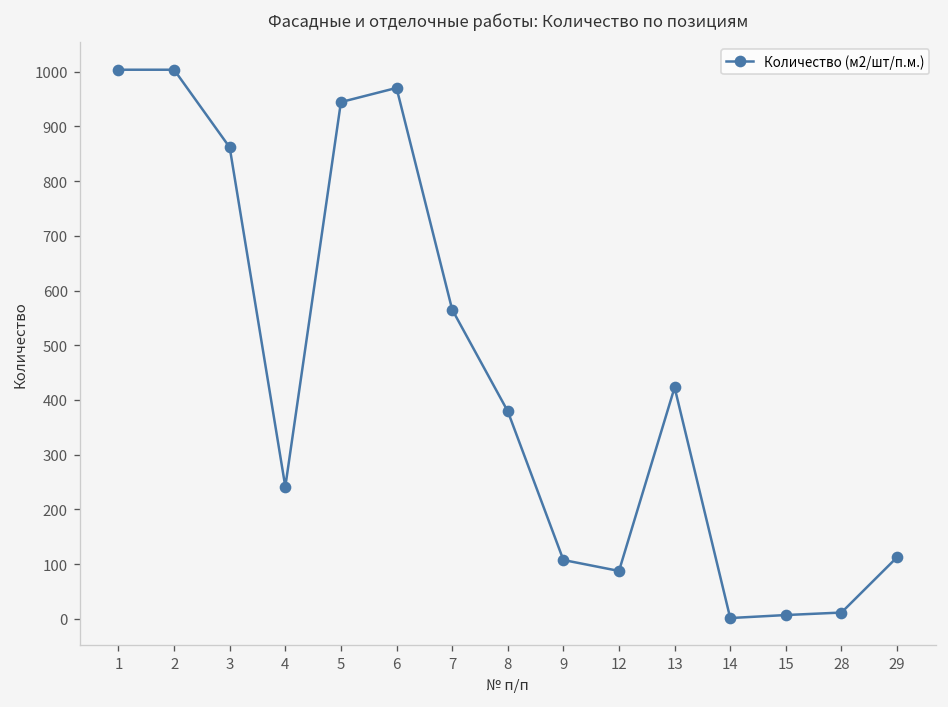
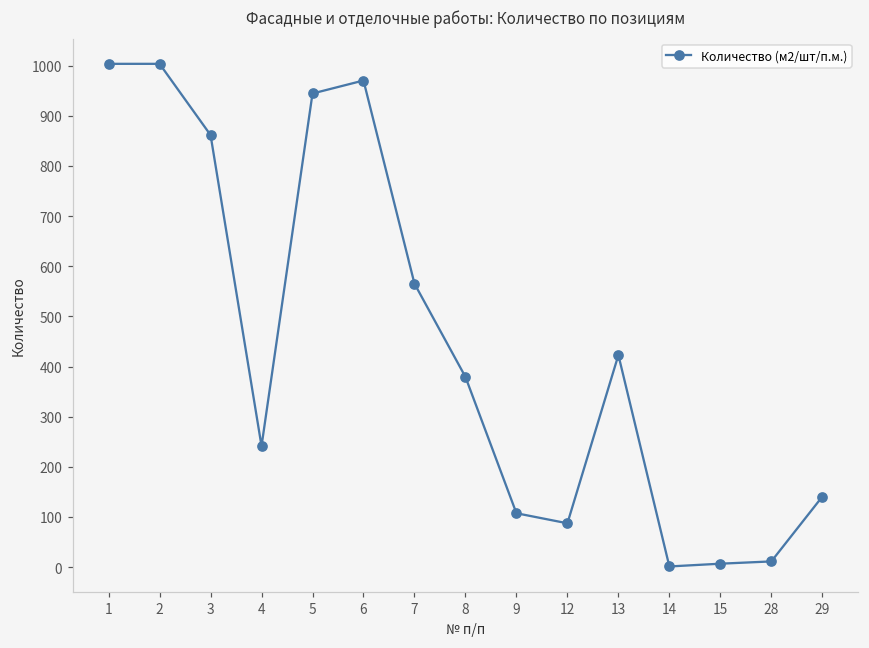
29: 110 -> 140
